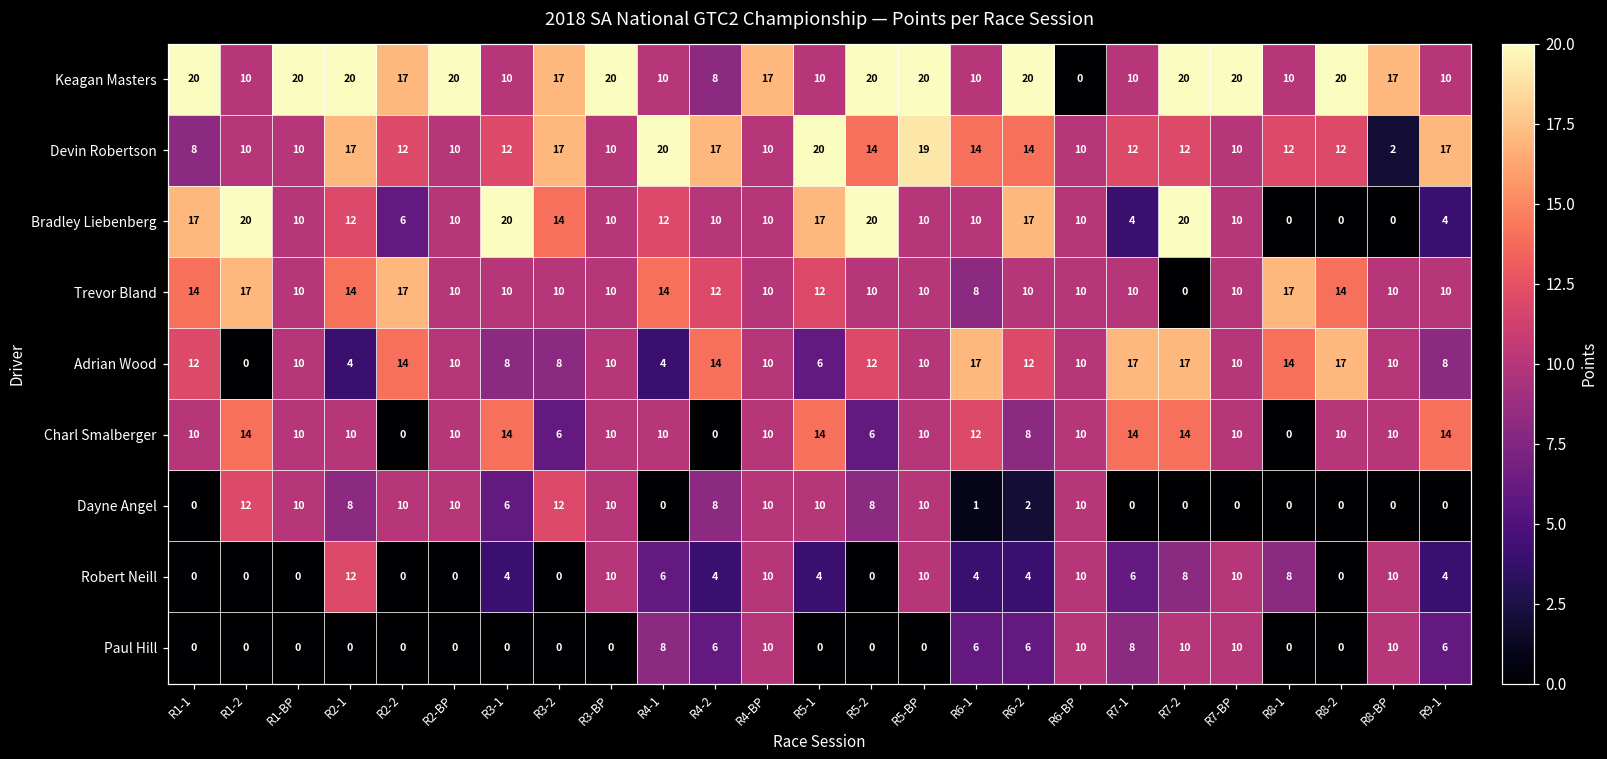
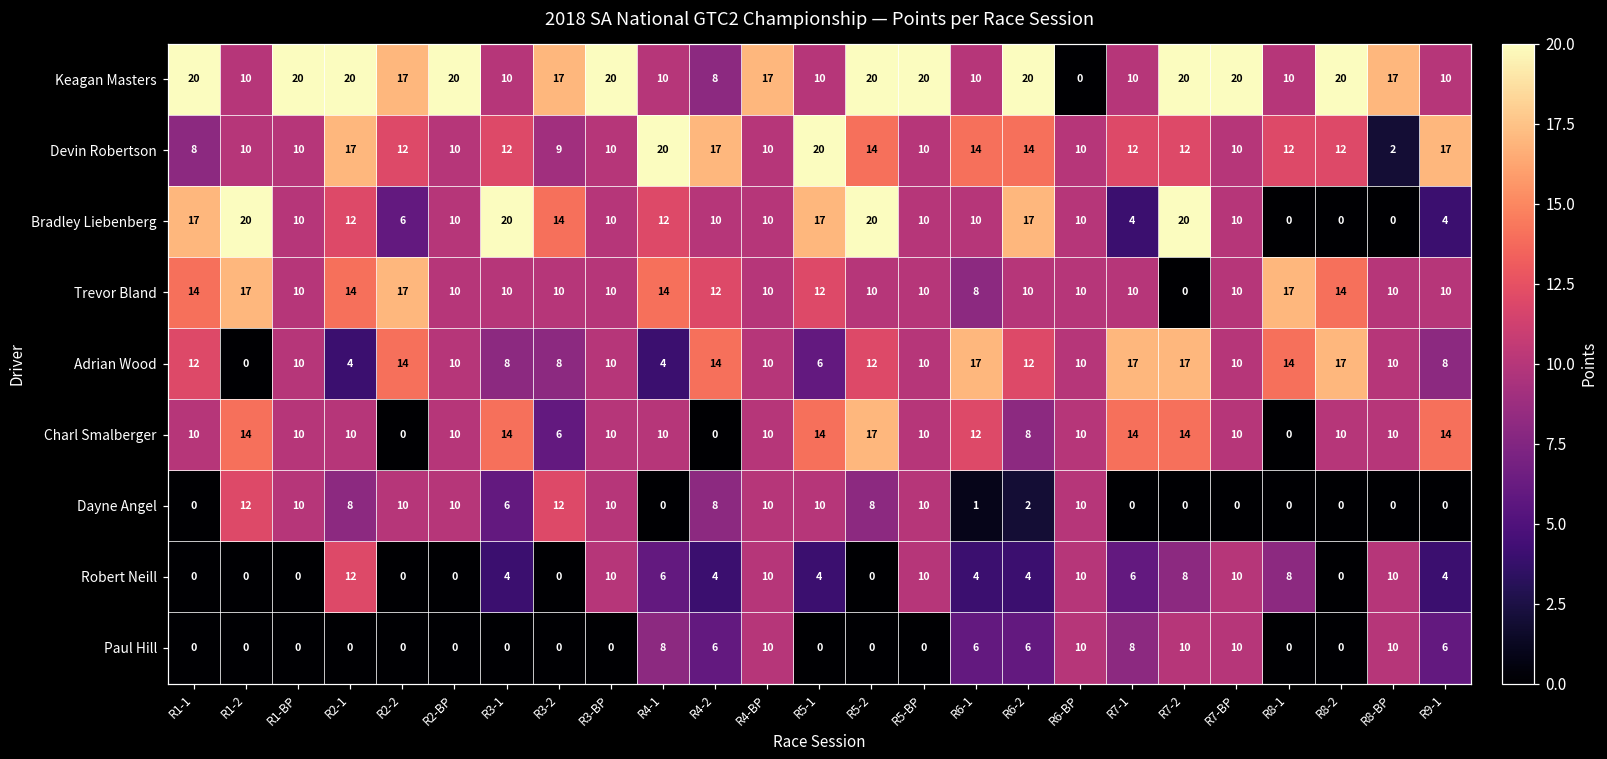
Devin Robertson, R3-2: 17 -> 9
Devin Robertson, R5-BP: 19 -> 10
Charl Smalberger, R5-2: 6 -> 17
